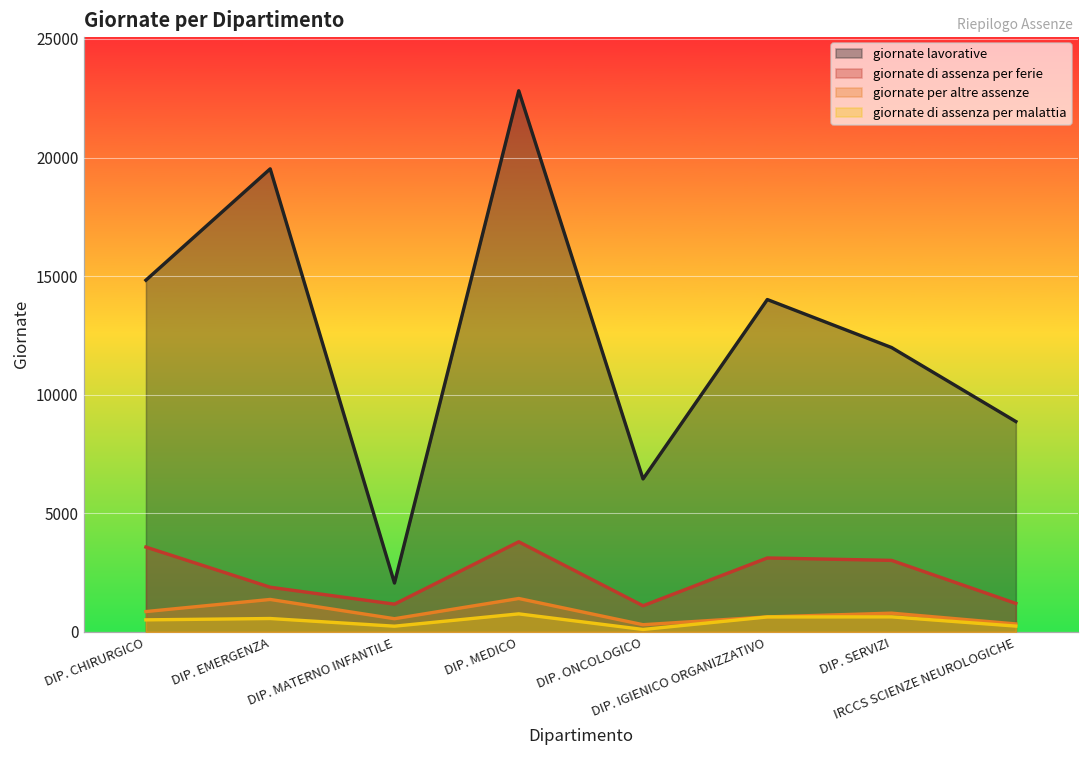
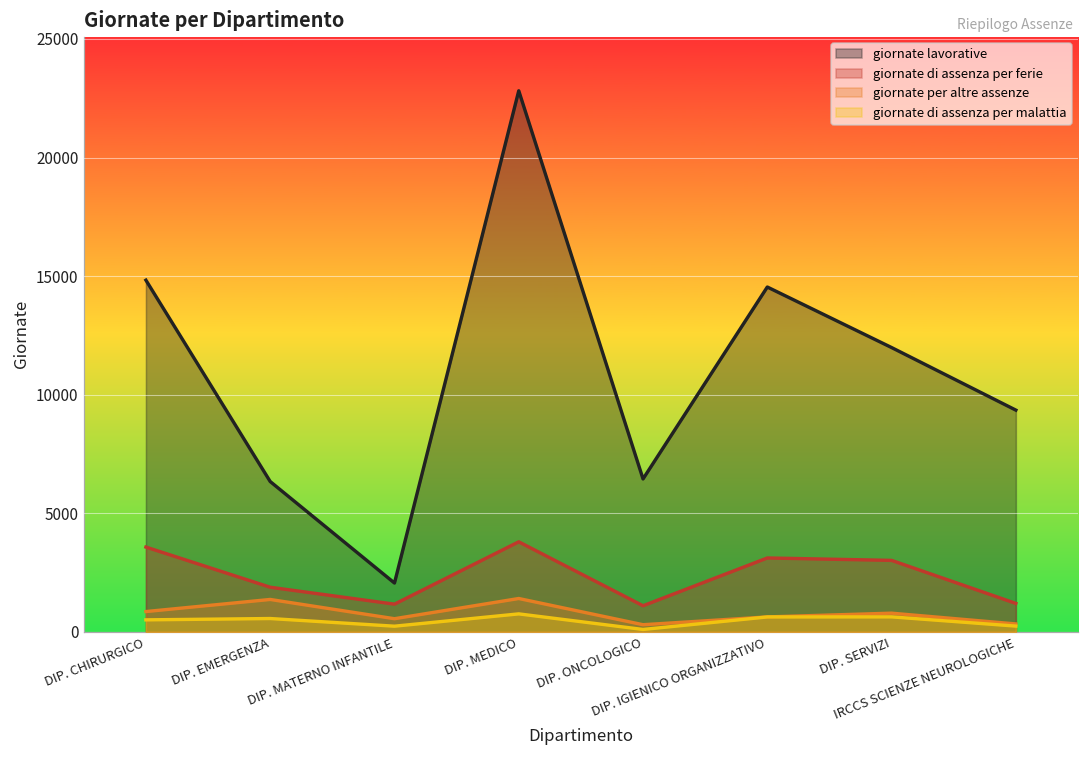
giornate lavorative, DIP. EMERGENZA: 19500 -> 6300
giornate lavorative, DIP. IGIENICO ORGANIZZATIVO: 14000 -> 14500
giornate lavorative, IRCCS SCIENZE NEUROLOGICHE: 8900 -> 9400
